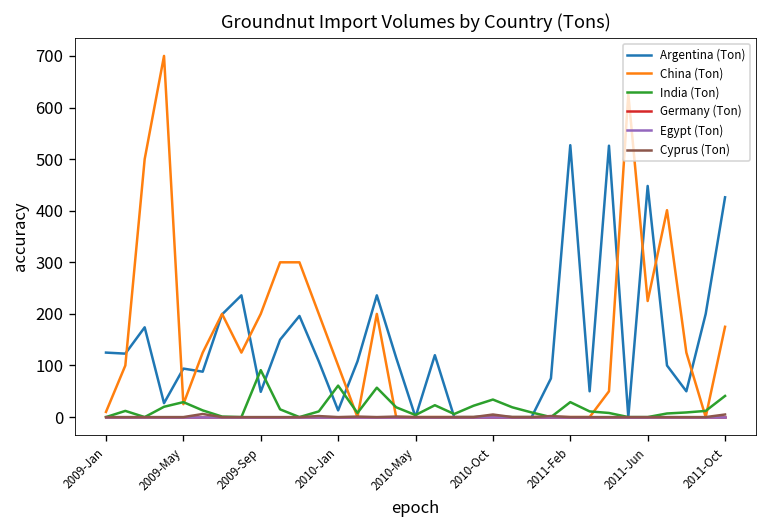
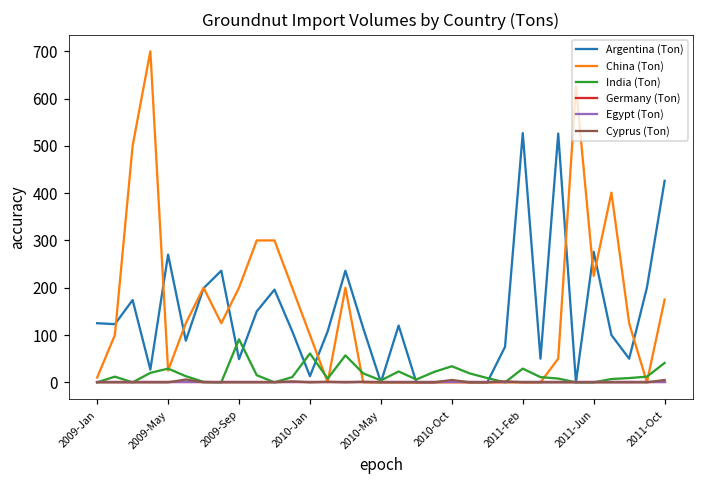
Argentina (Ton), 2009-May: 90 -> 270
Argentina (Ton), 2011-Jun: 450 -> 280
